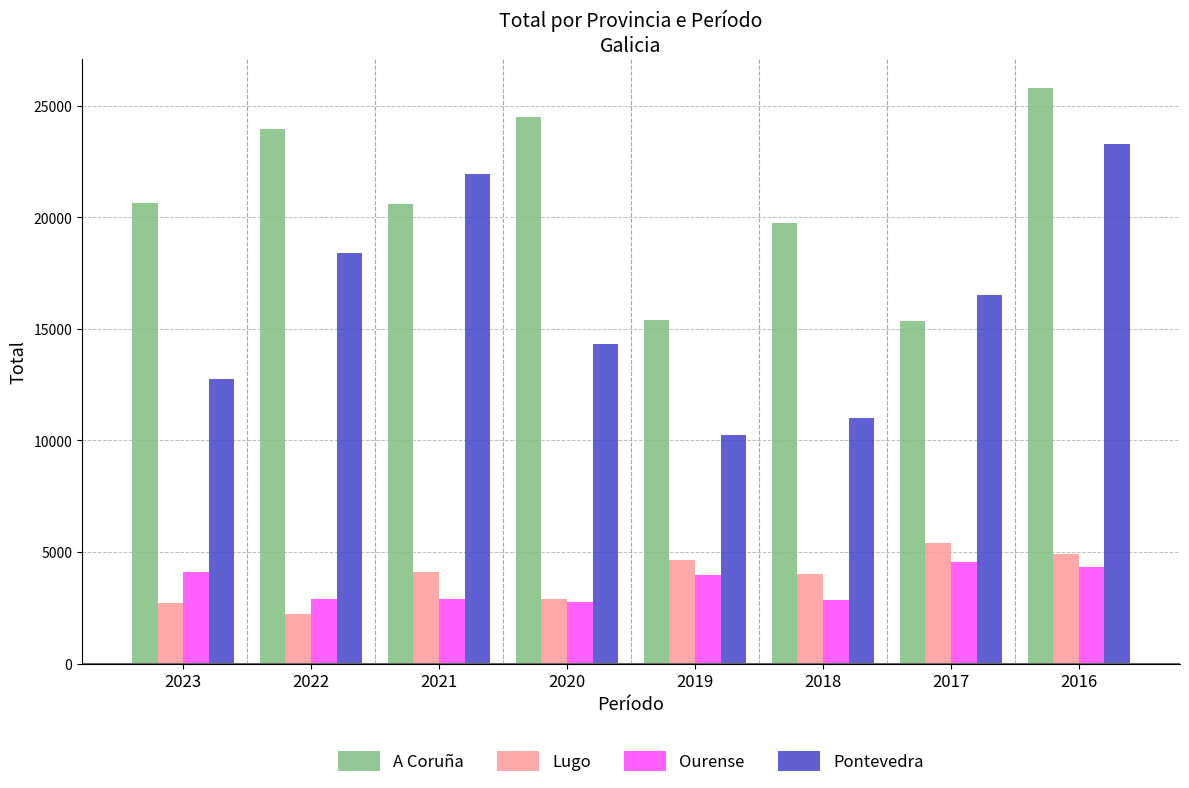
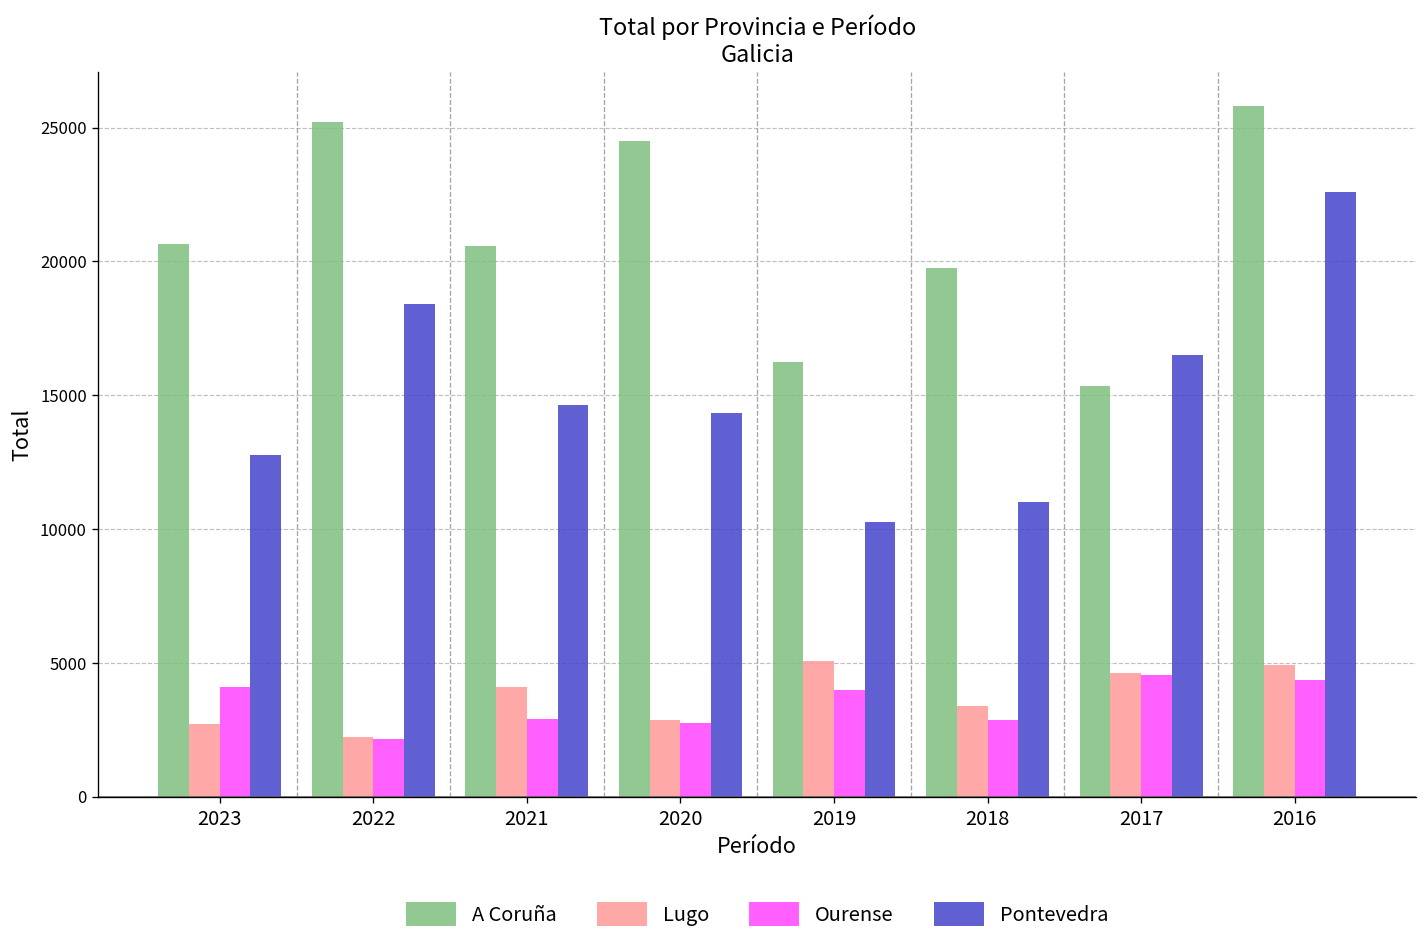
A Coruña, 2022: 24000 -> 25200
Ourense, 2022: 2900 -> 2200
Pontevedra, 2021: 22000 -> 14600
A Coruña, 2019: 15400 -> 16200
Lugo, 2019: 4700 -> 5100
Lugo, 2018: 4000 -> 3400
Lugo, 2017: 5400 -> 4600
Pontevedra, 2016: 23300 -> 22600
